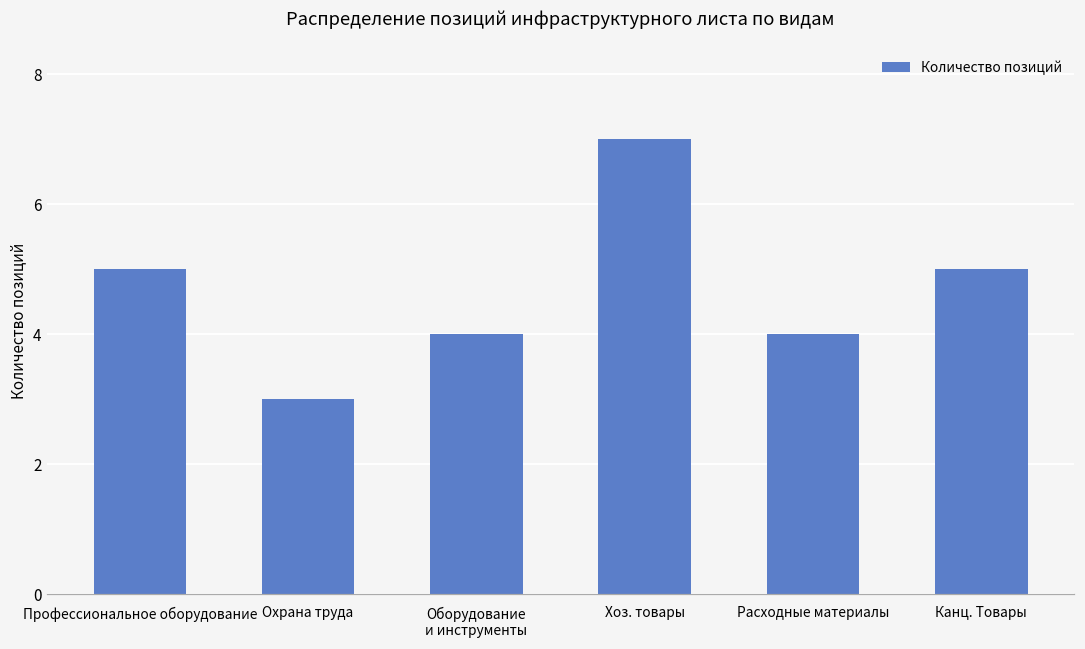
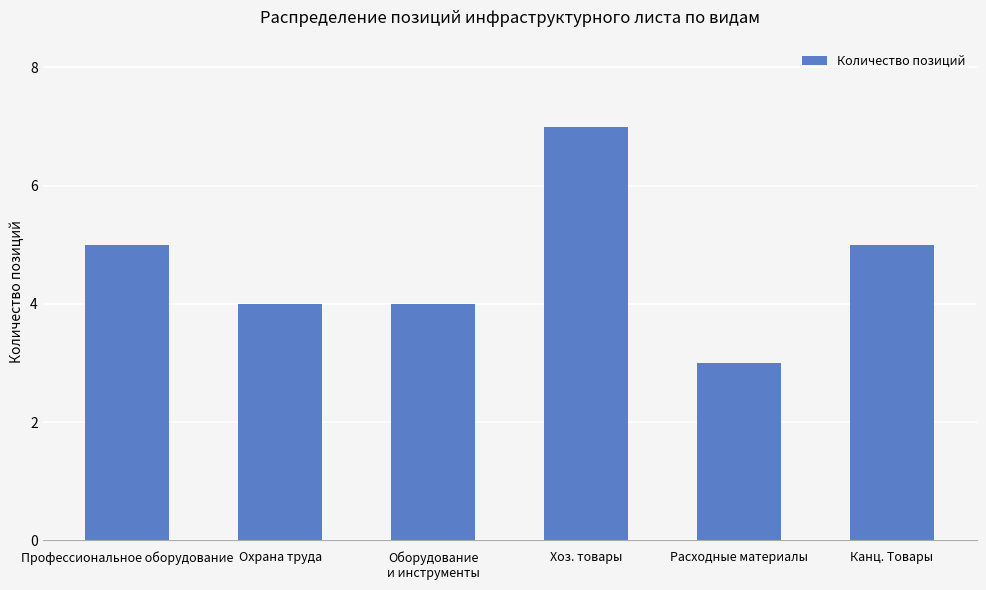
Охрана труда: 3 -> 4
Расходные материалы: 4 -> 3
